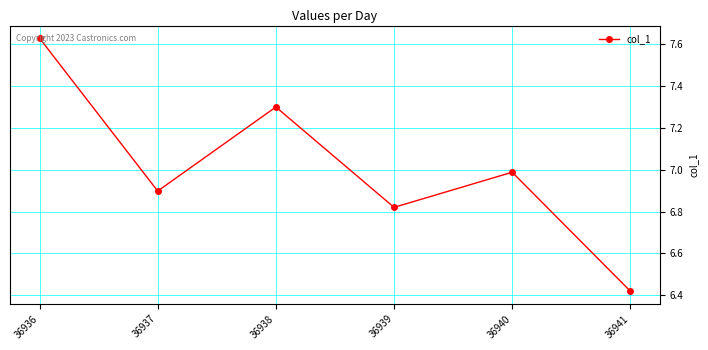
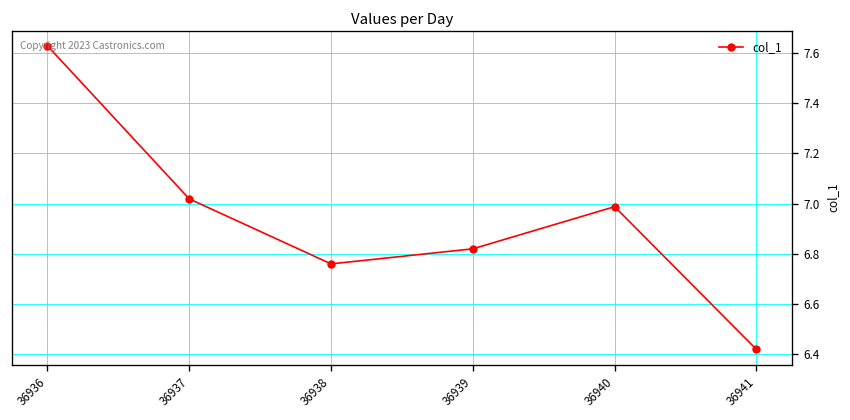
36937: 6.90 -> 7.02
36938: 7.30 -> 6.76
